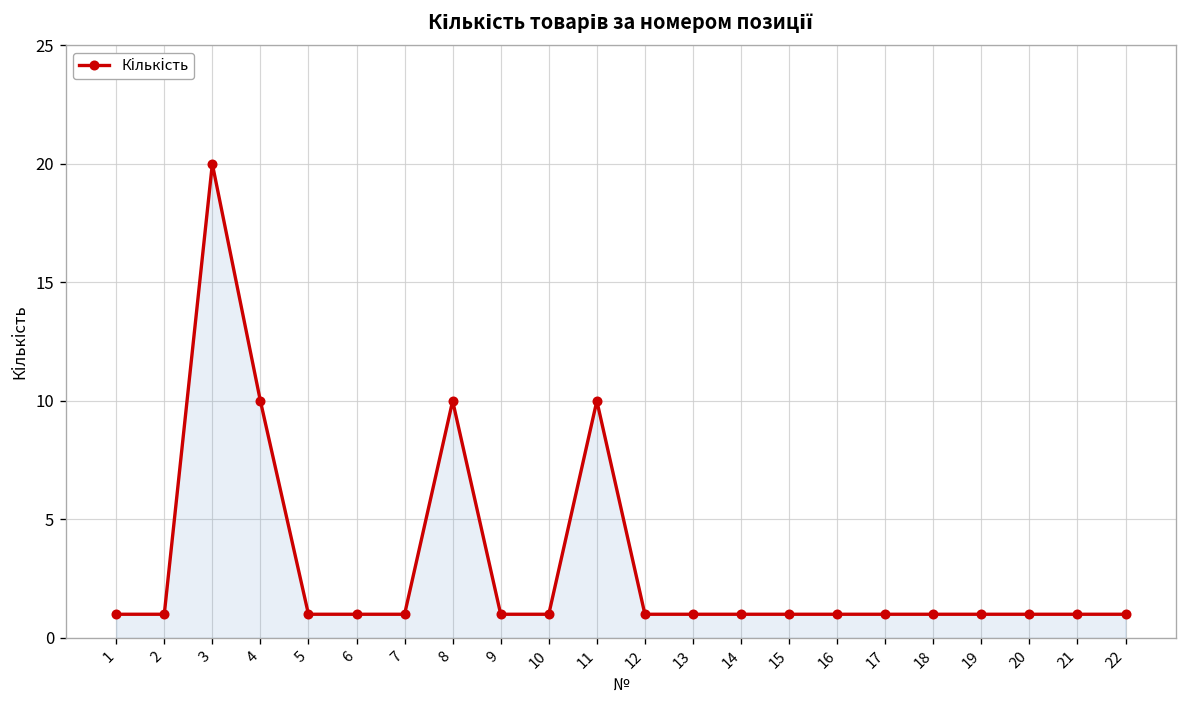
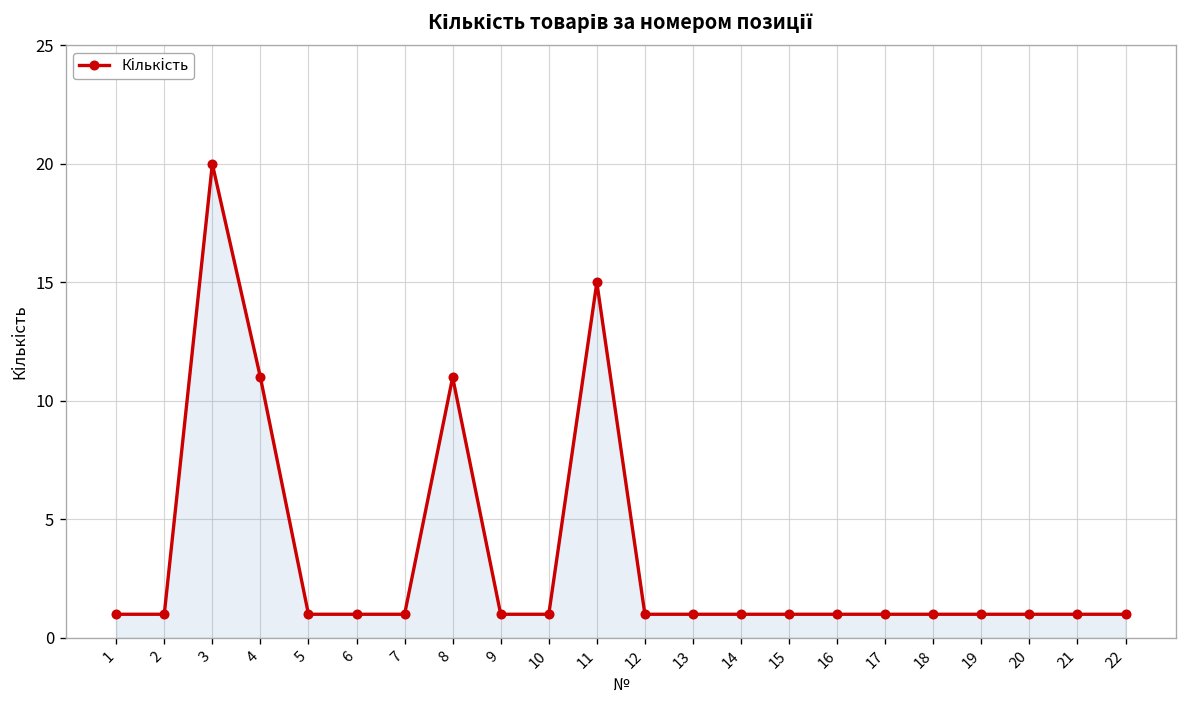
4: 10 -> 11
8: 10 -> 11
11: 10 -> 15
